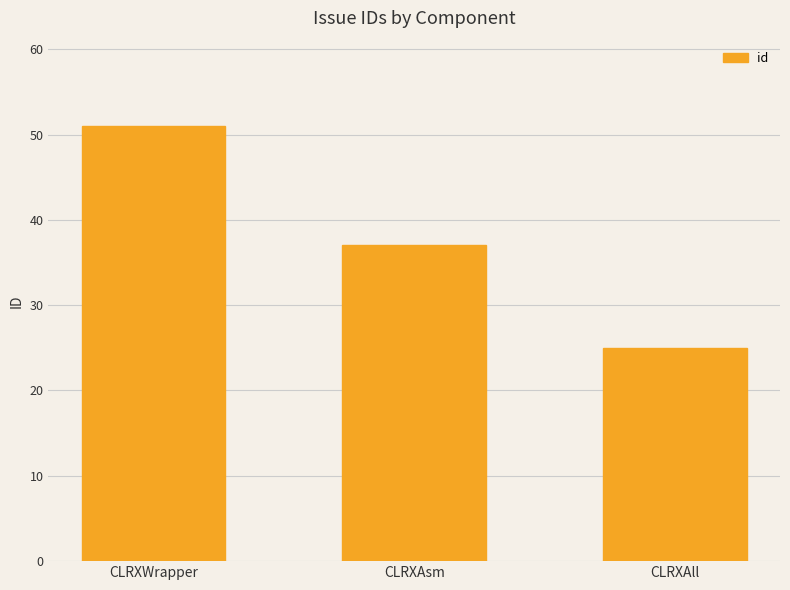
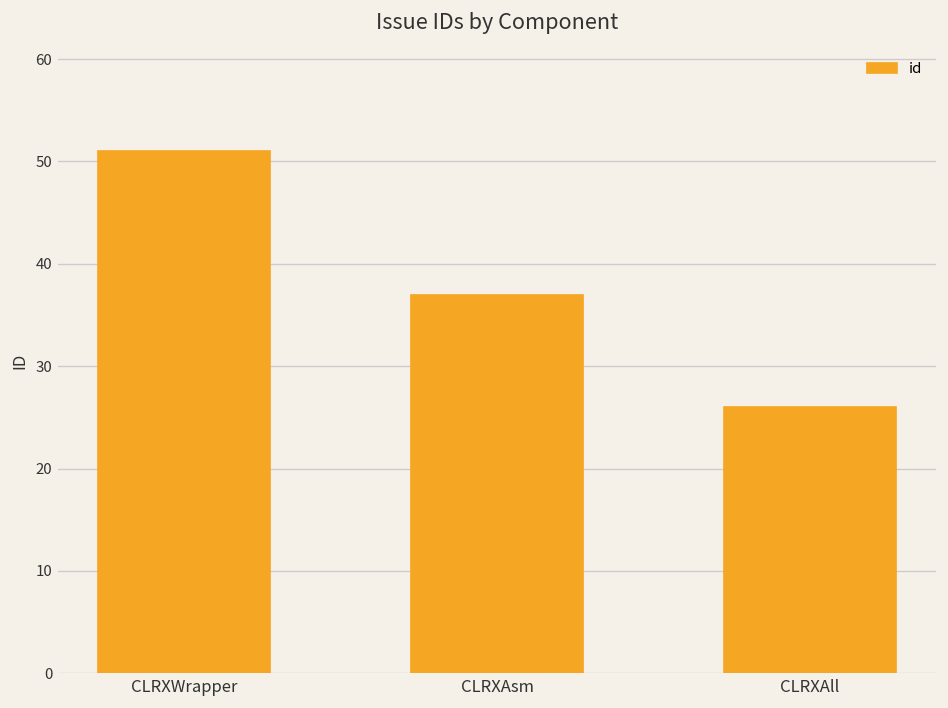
CLRXAll: 25 -> 26
